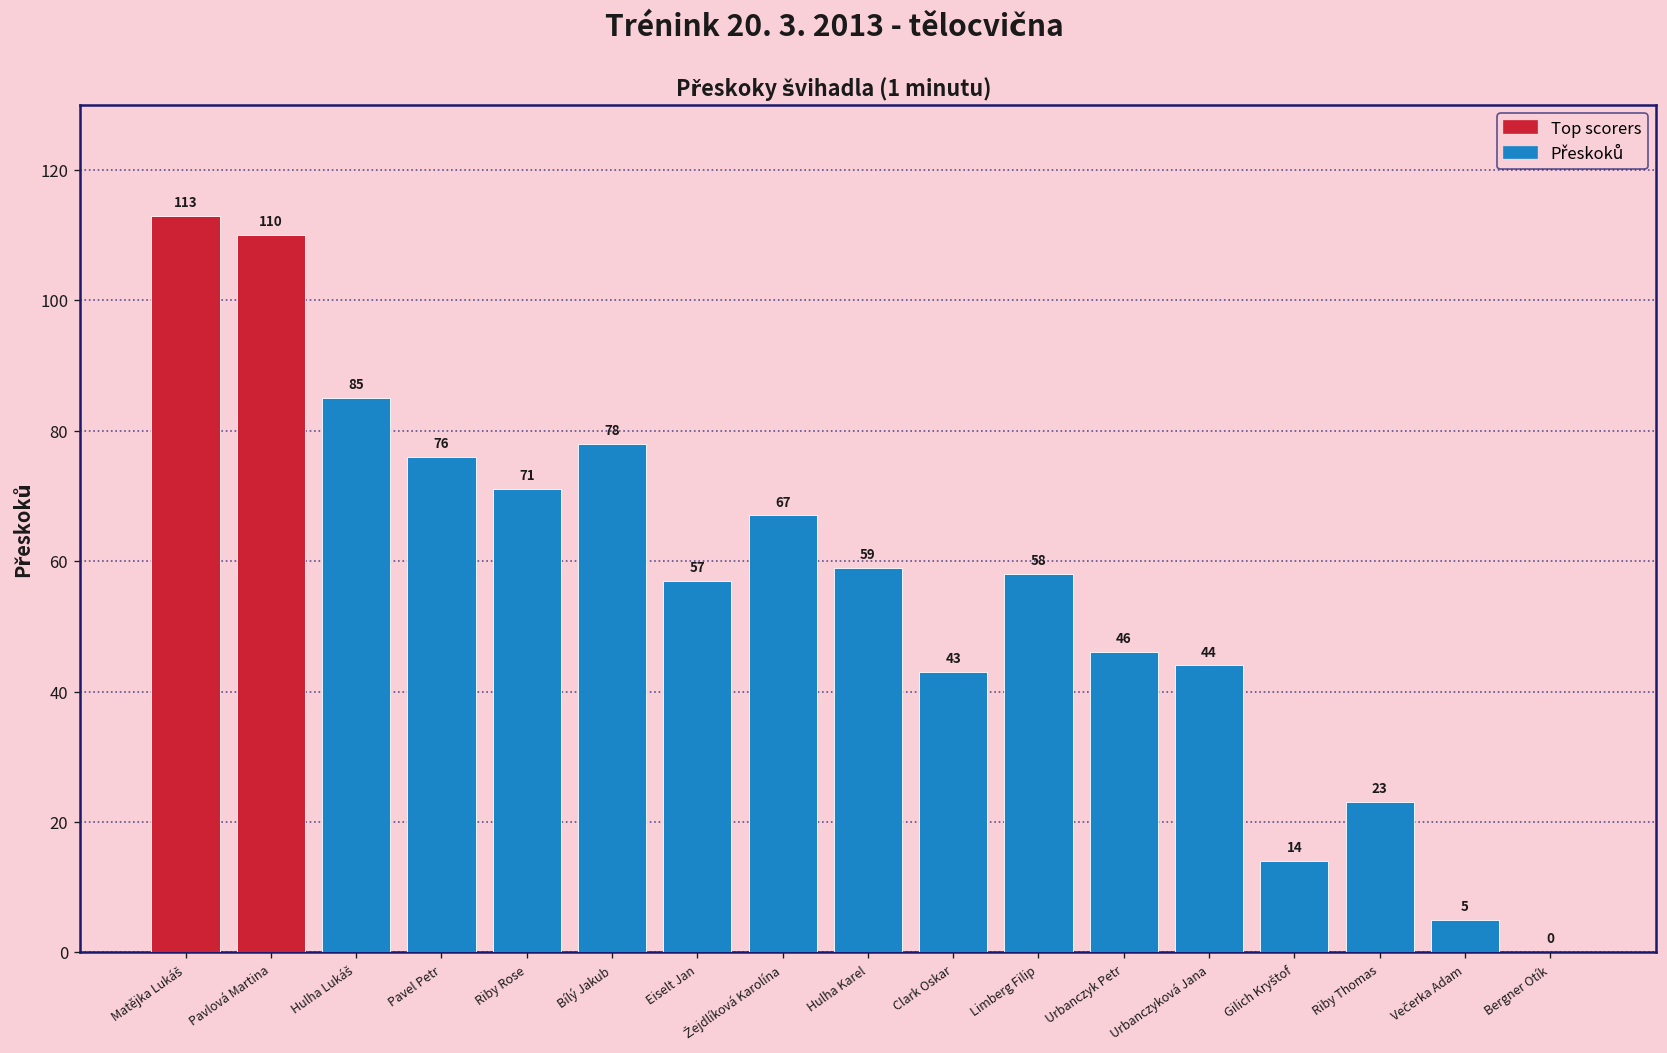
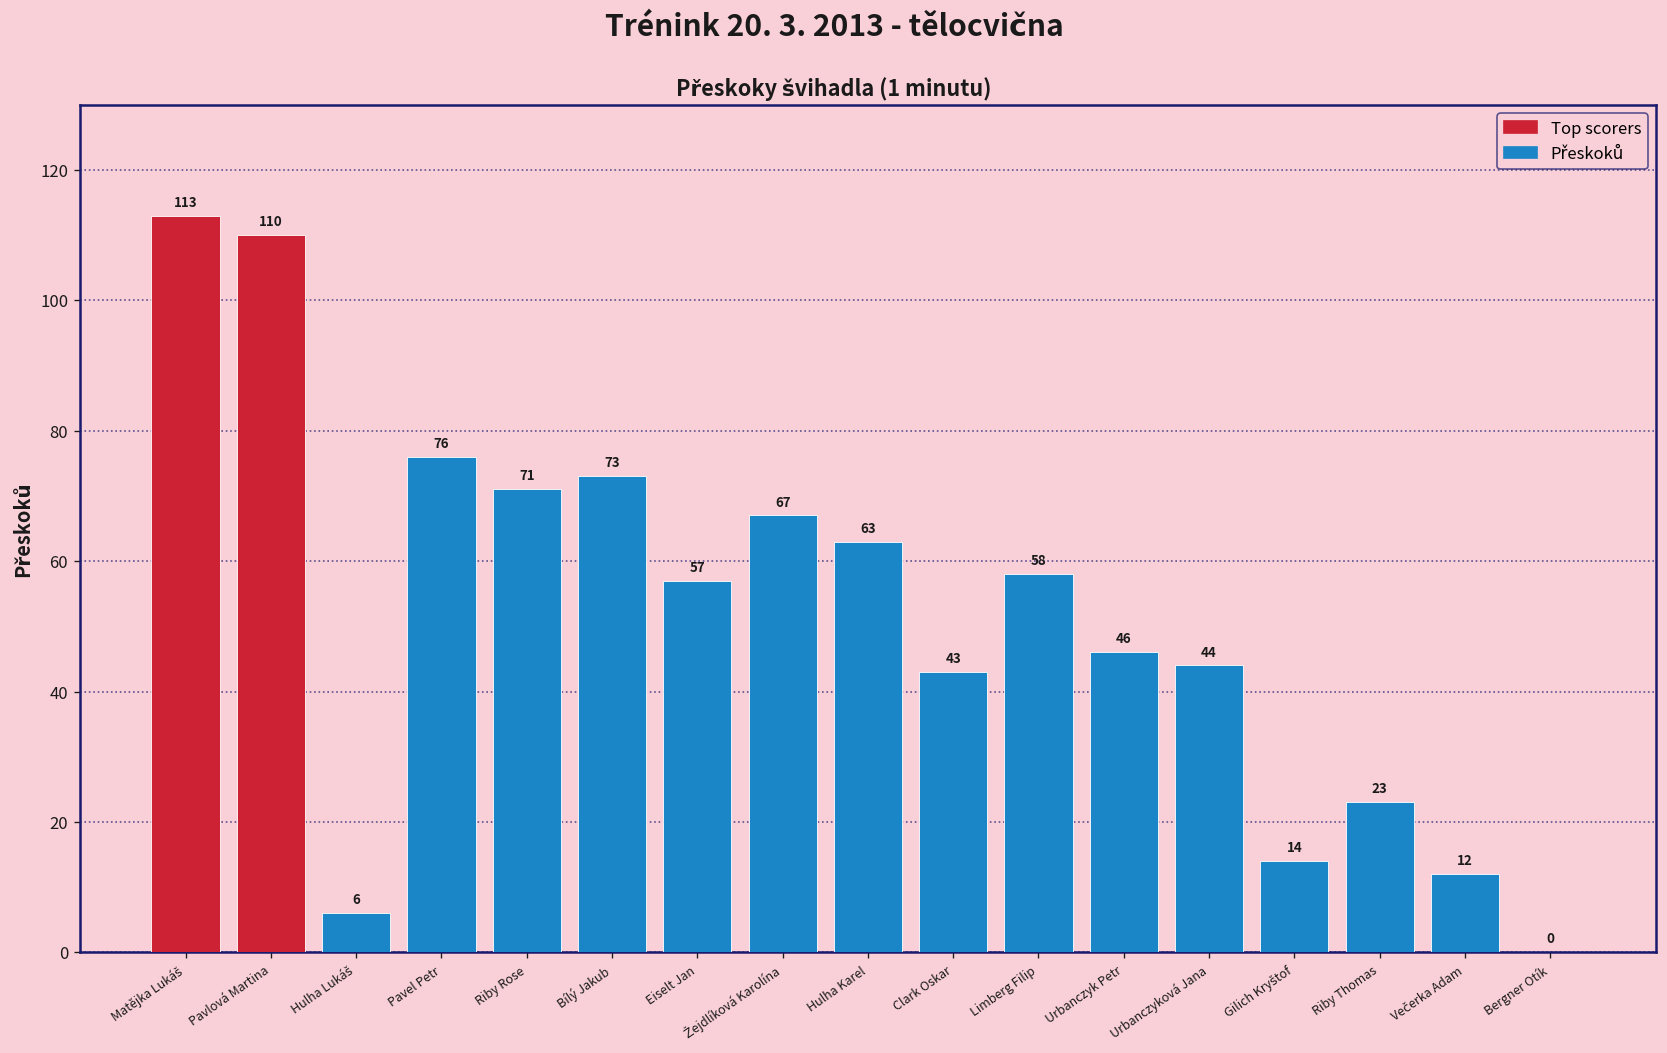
Hulha Lukáš: 85 -> 6
Bílý Jakub: 78 -> 73
Hulha Karel: 59 -> 63
Večerka Adam: 5 -> 12
